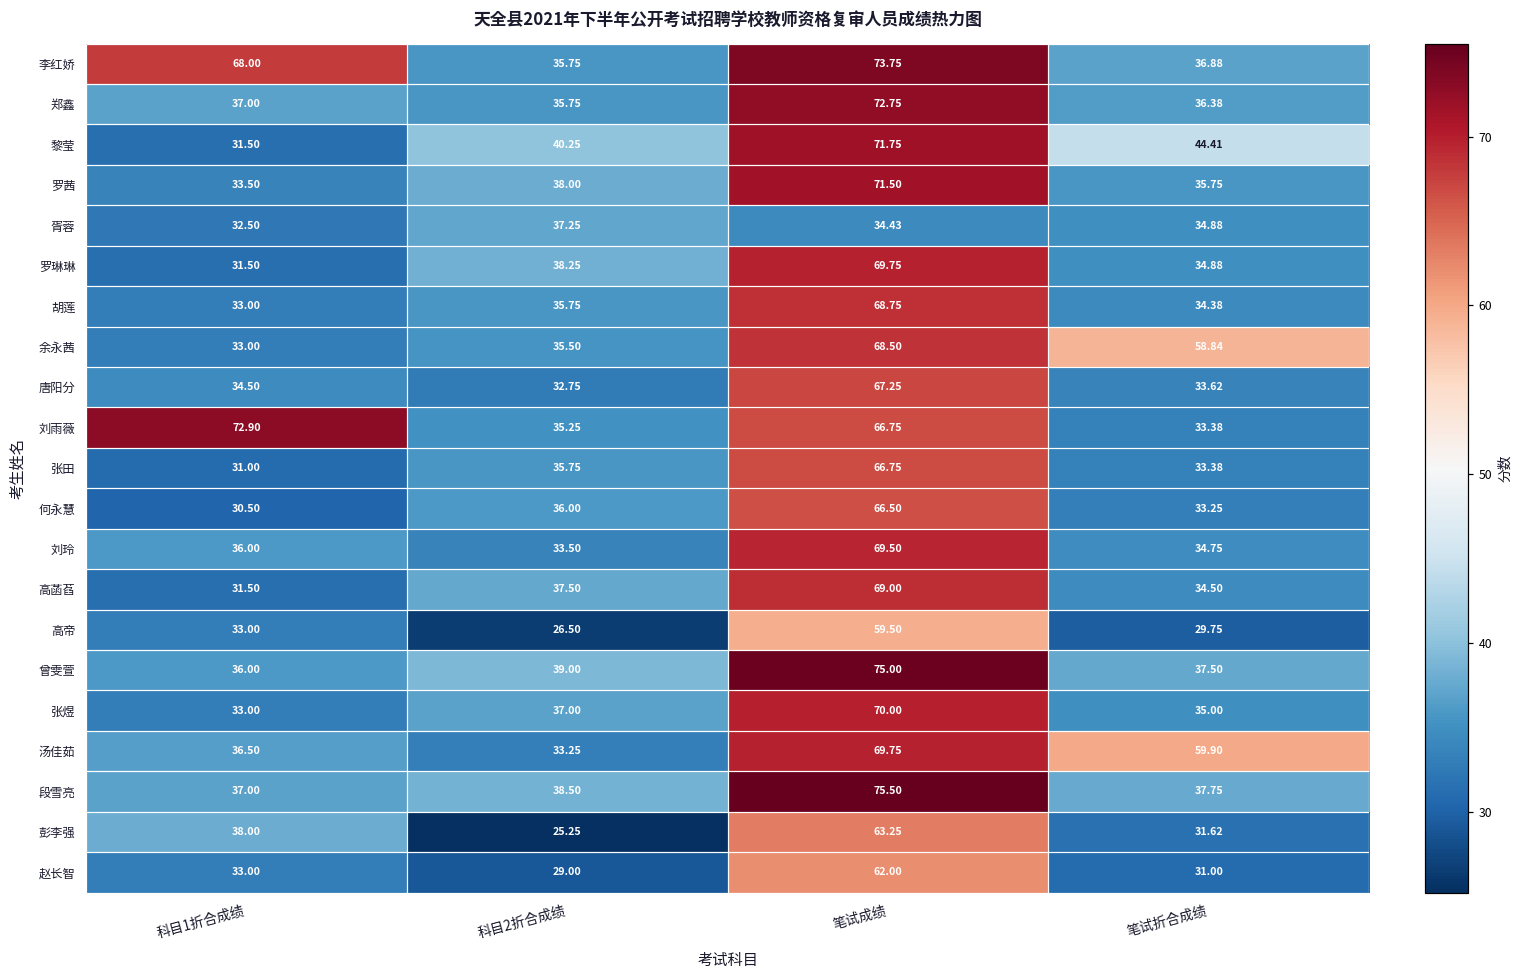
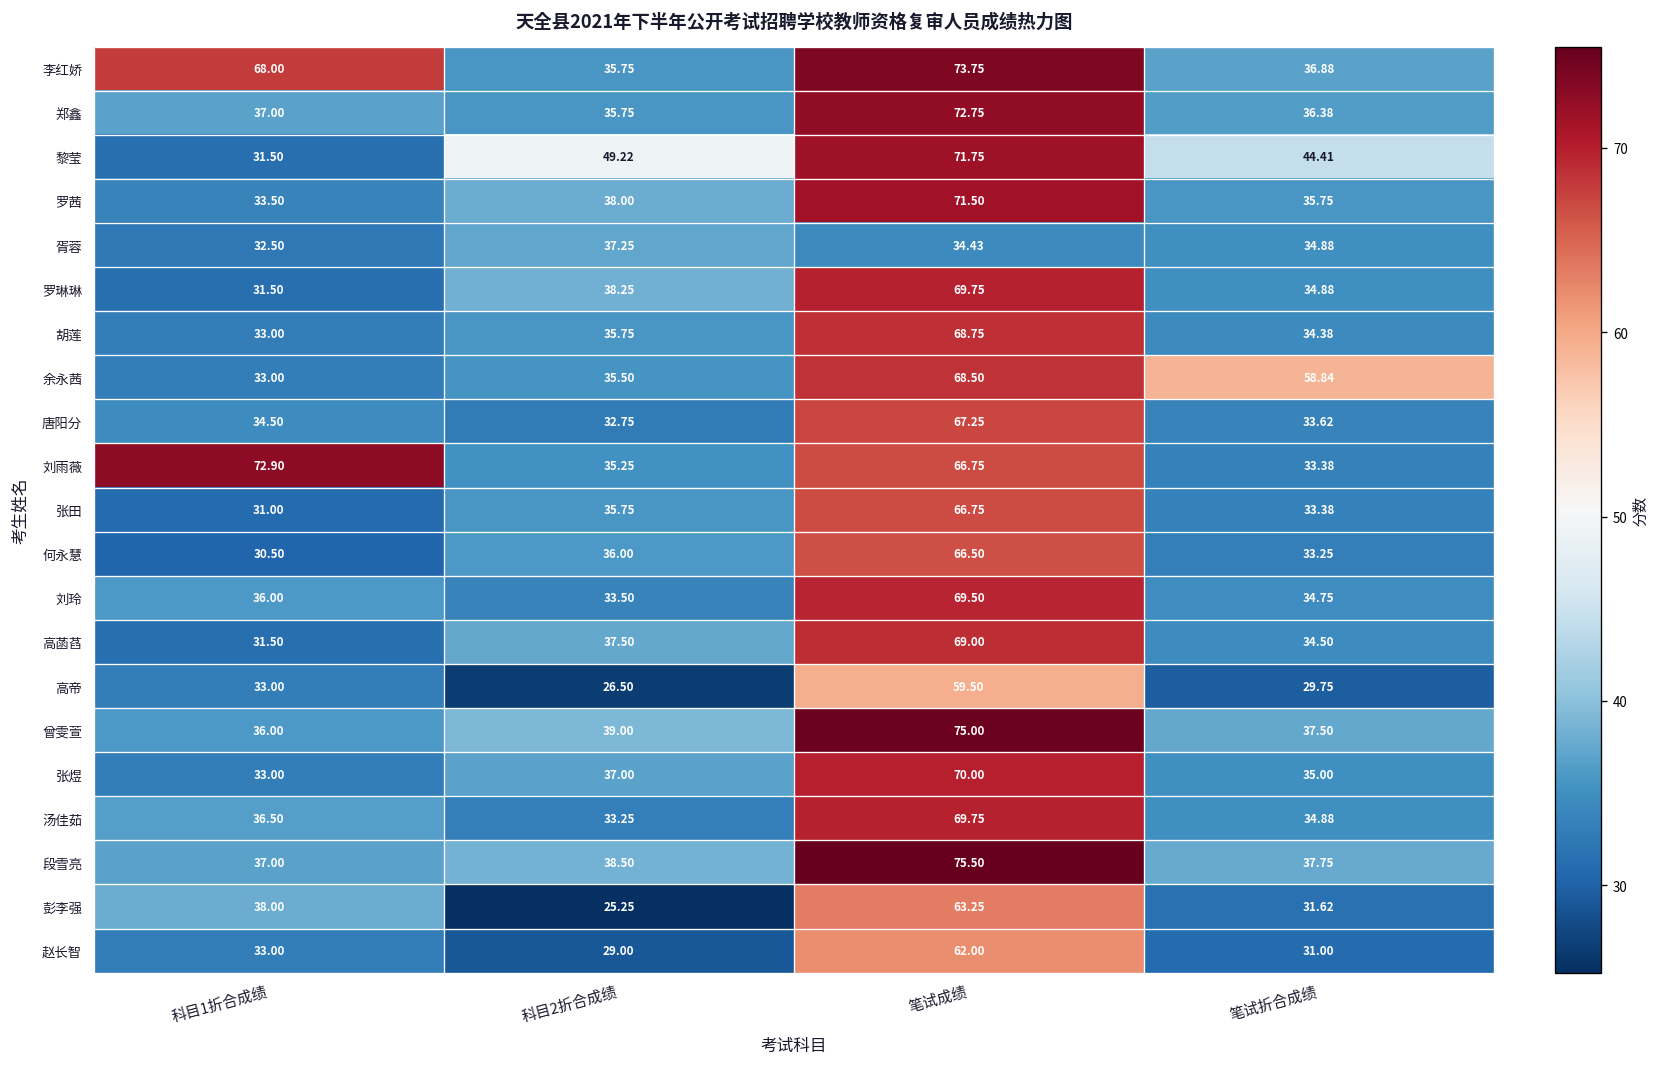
黎莹, 科目2折合成绩: 40.25 -> 49.22
汤佳茹, 笔试折合成绩: 59.90 -> 34.88
